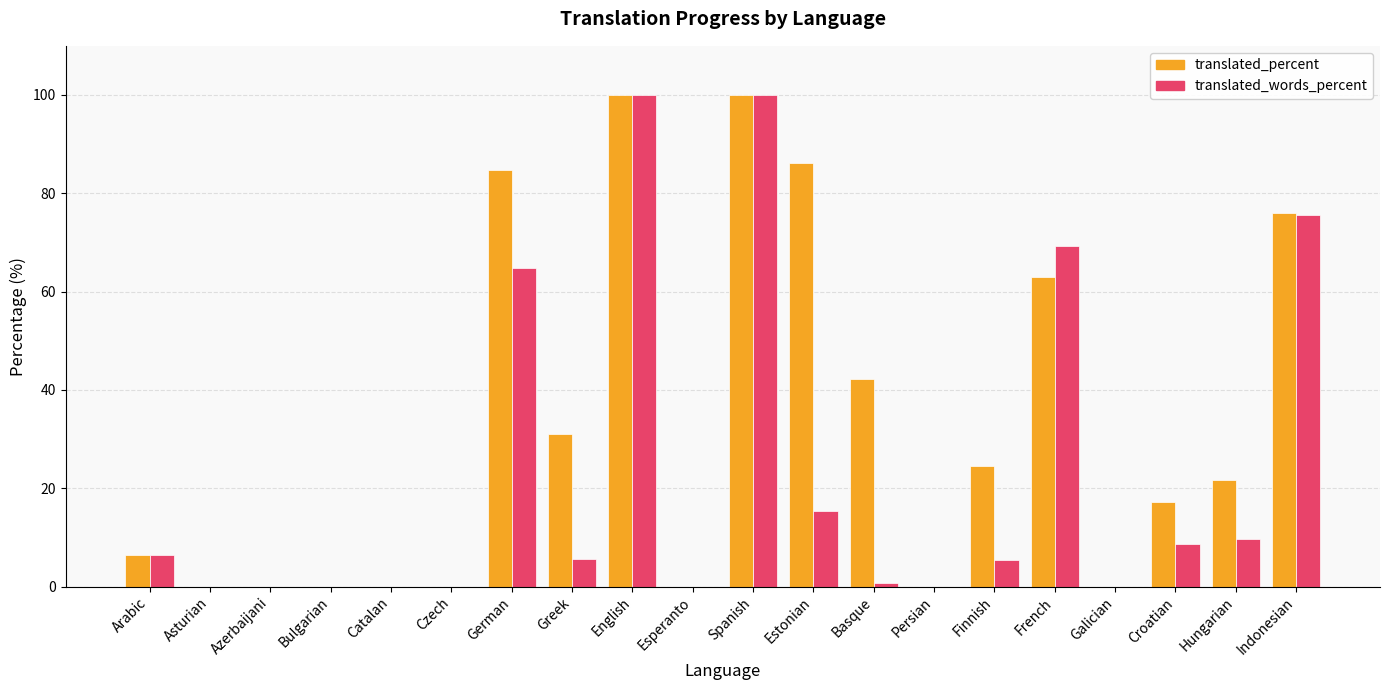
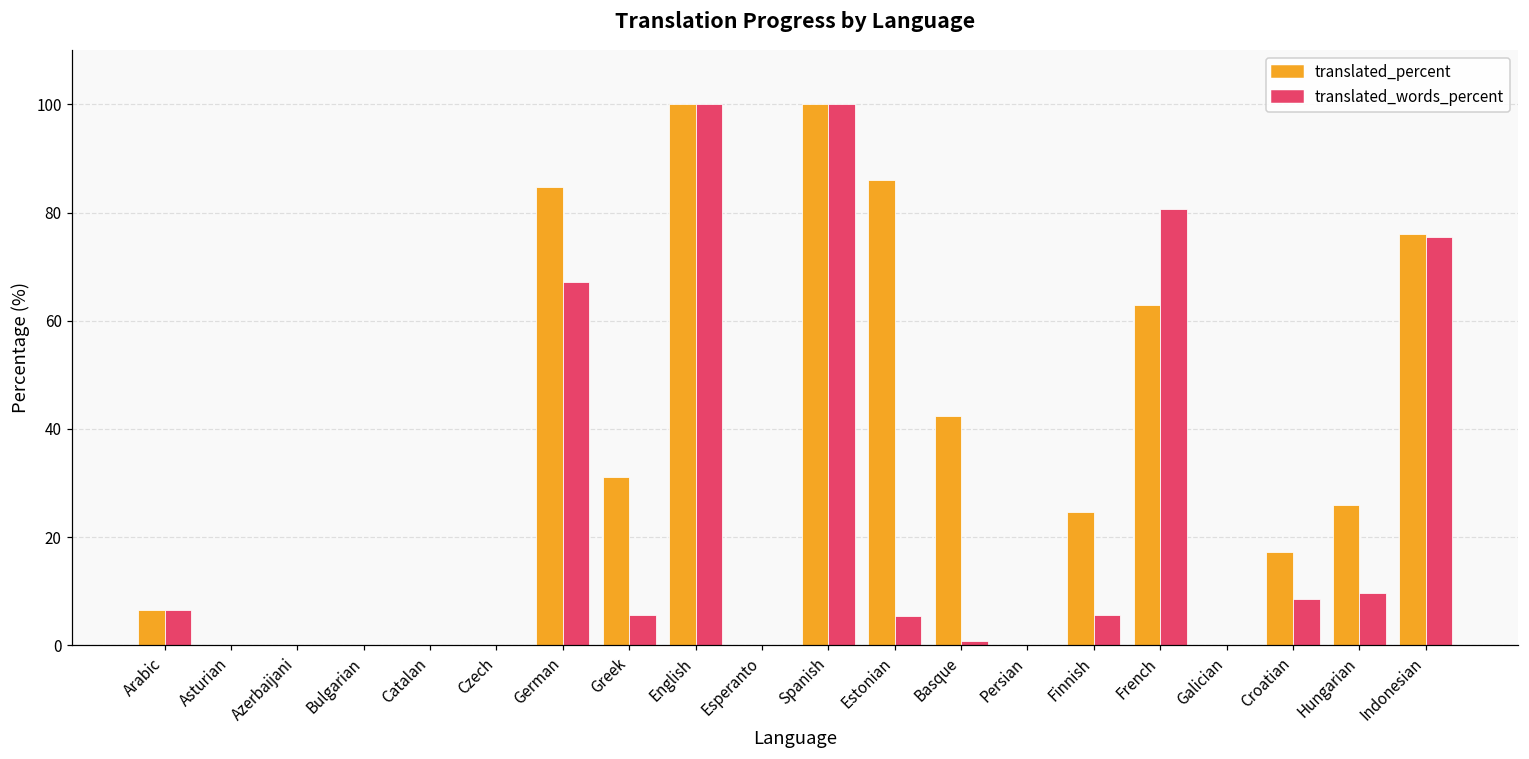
translated_words_percent, German: 65 -> 67
translated_words_percent, Estonian: 15 -> 5
translated_words_percent, French: 69 -> 81
translated_percent, Hungarian: 22 -> 26
